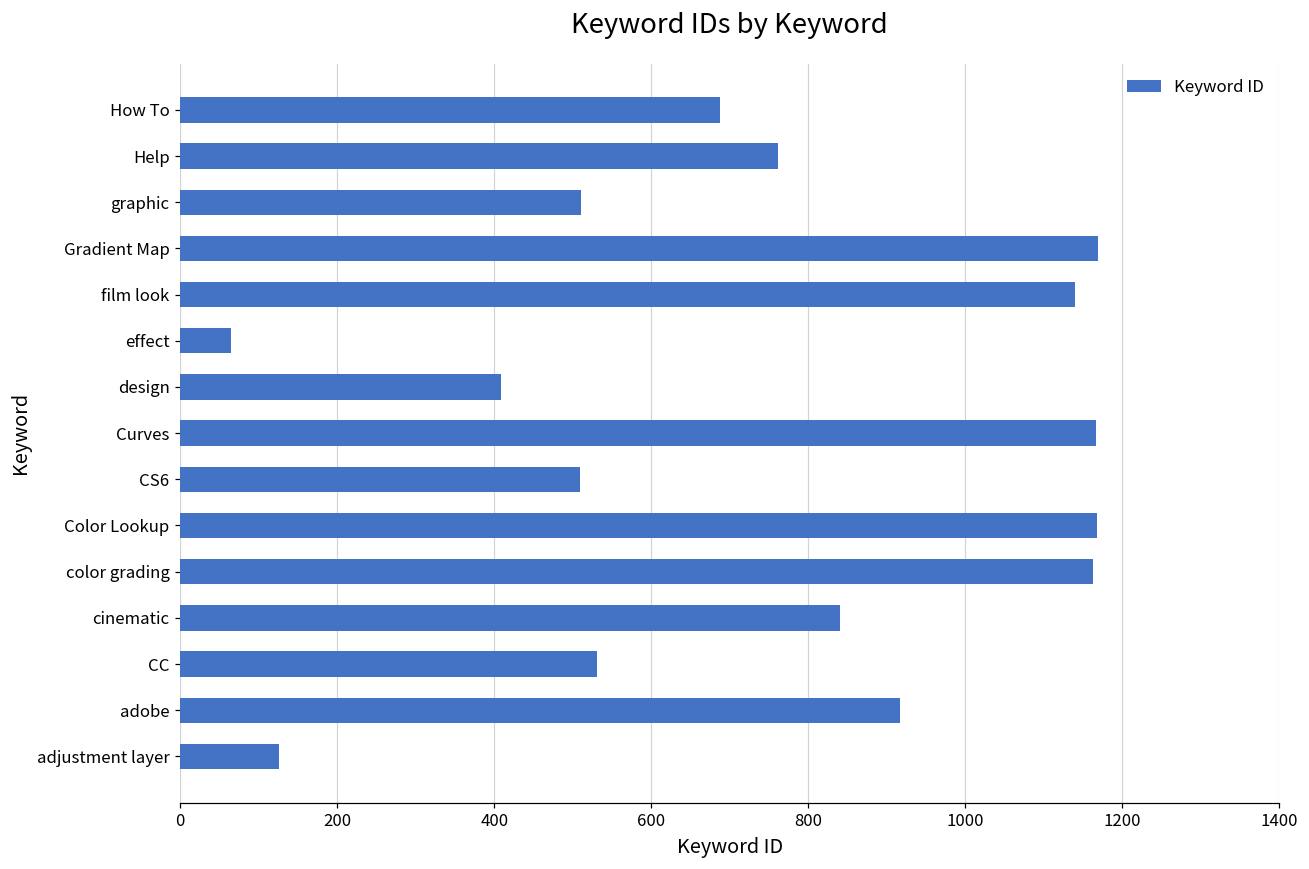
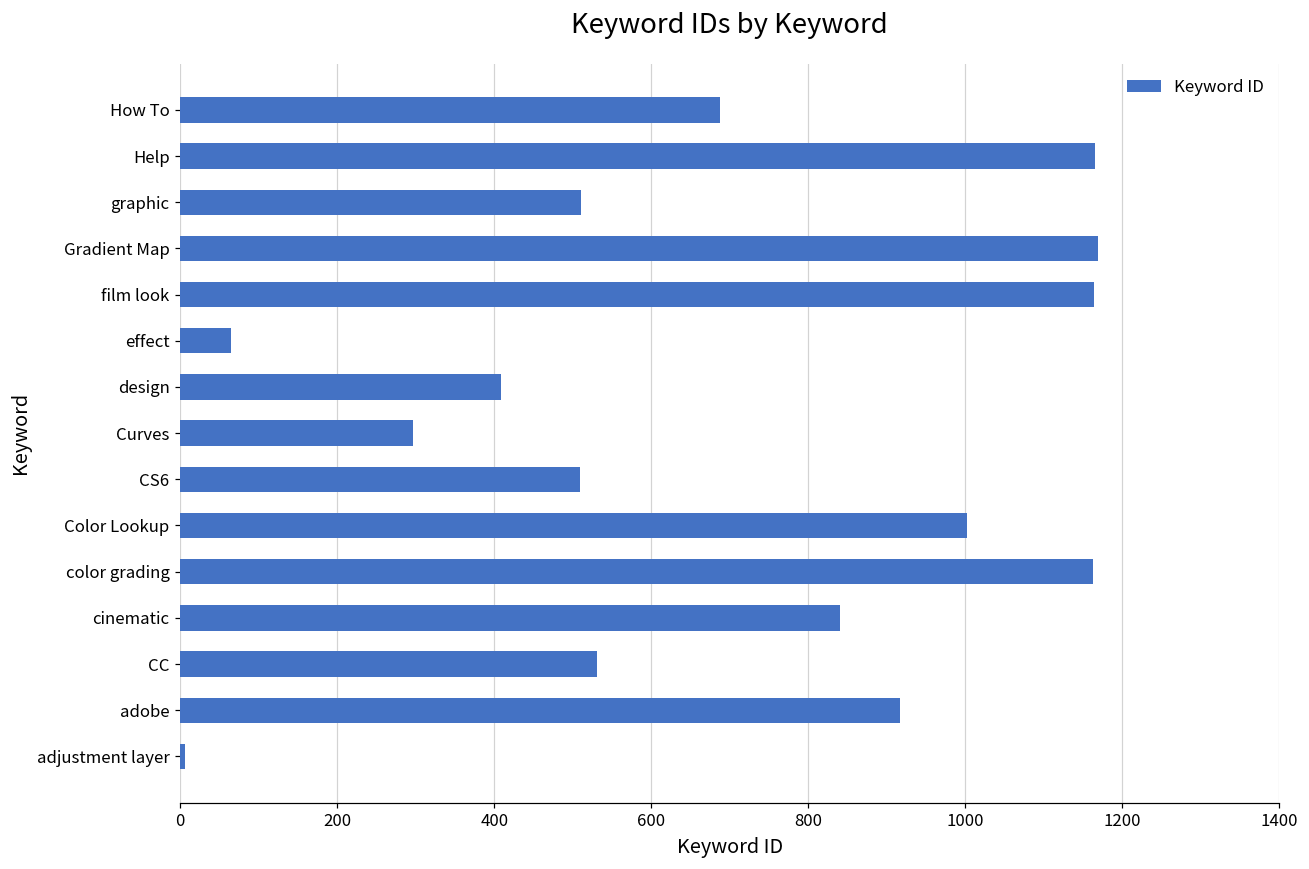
Help: 760 -> 1170
film look: 1140 -> 1160
Curves: 1170 -> 300
Color Lookup: 1170 -> 1000
adjustment layer: 130 -> 10
